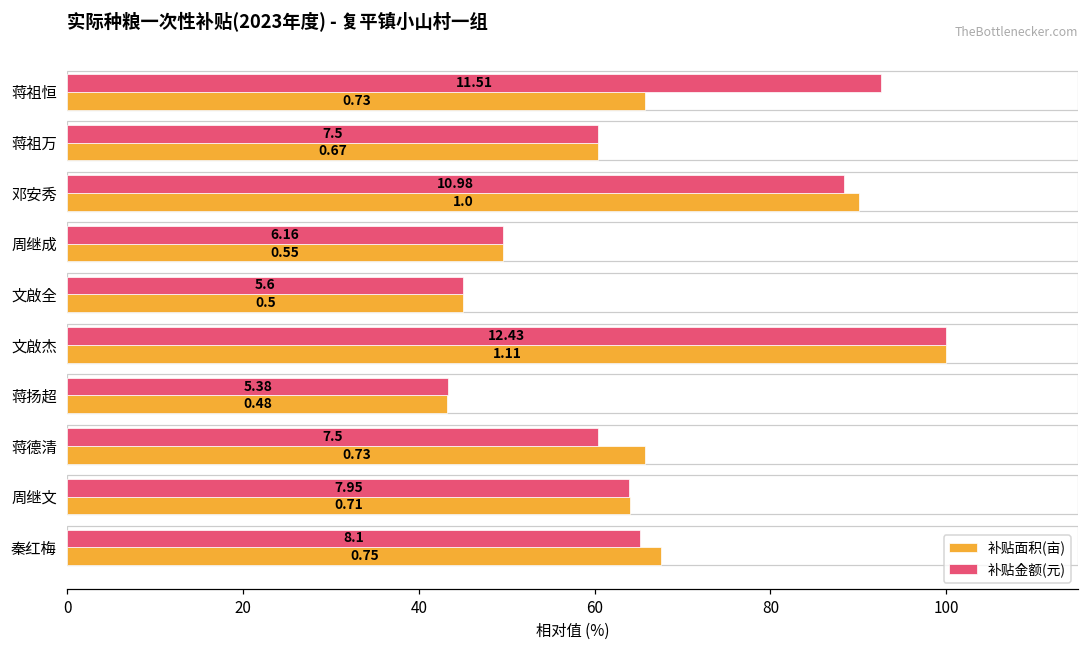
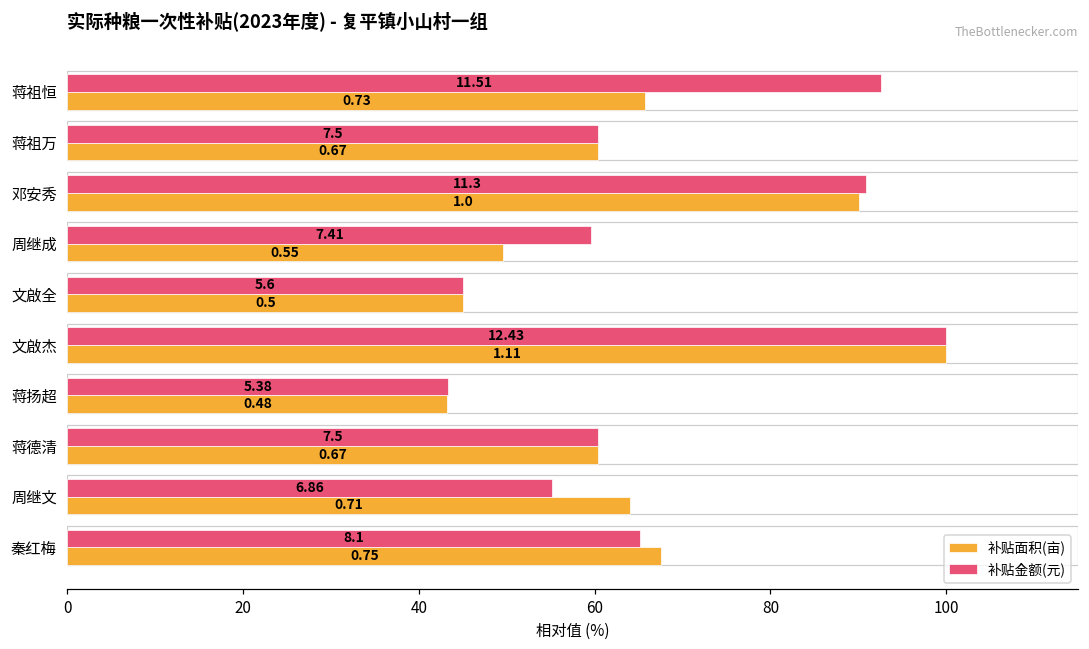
补贴金额(元), 邓安秀: 10.98 -> 11.3
补贴金额(元), 周继成: 6.16 -> 7.41
补贴面积(亩), 蒋德清: 0.73 -> 0.67
补贴金额(元), 周继文: 7.95 -> 6.86
